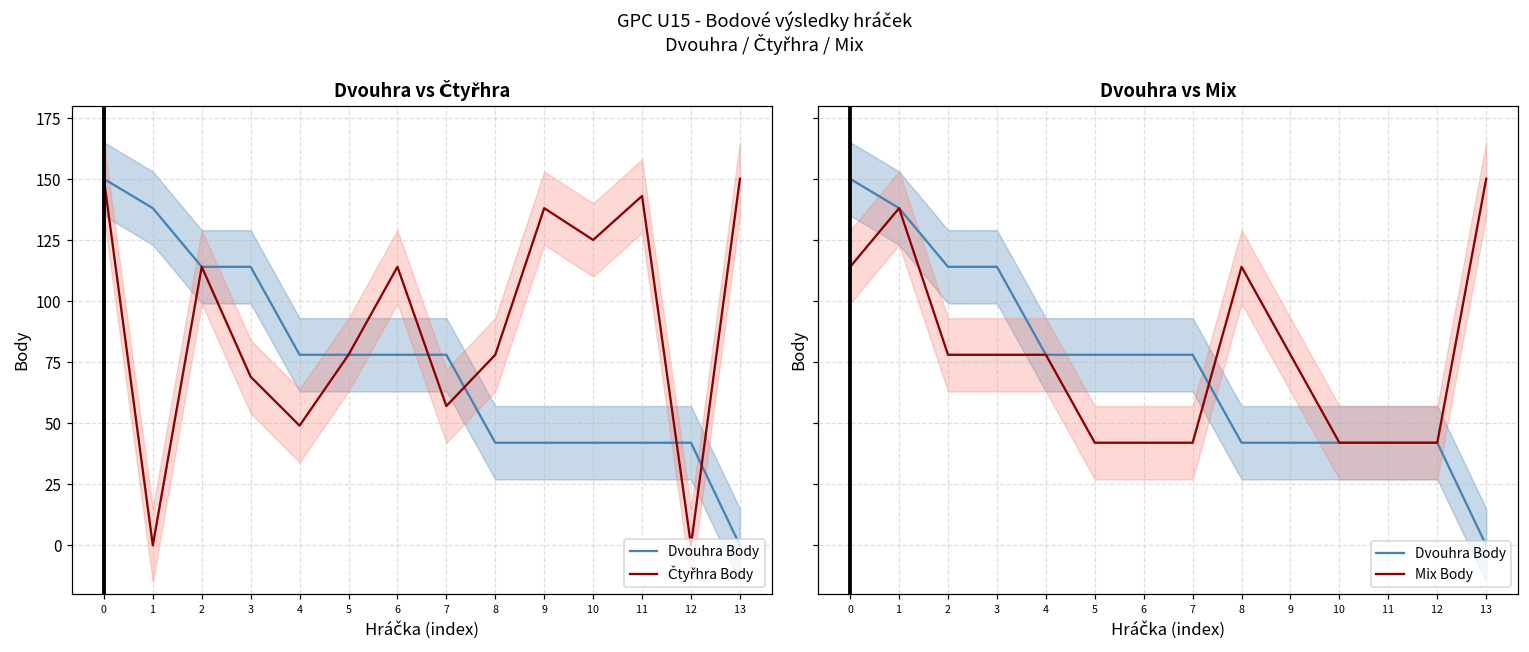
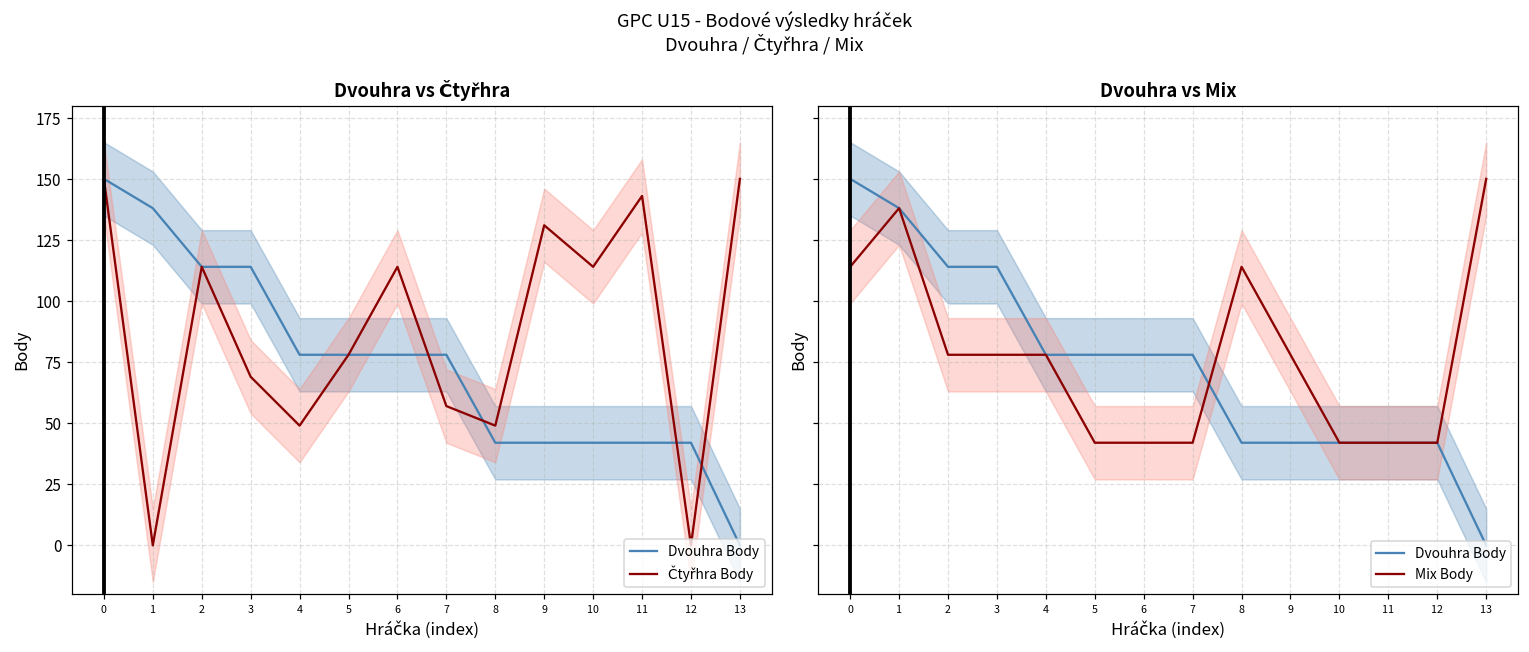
Dvouhra vs Čtyřhra, Čtyřhra Body, 8: 78 -> 49
Dvouhra vs Čtyřhra, Čtyřhra Body, 9: 138 -> 131
Dvouhra vs Čtyřhra, Čtyřhra Body, 10: 125 -> 114
